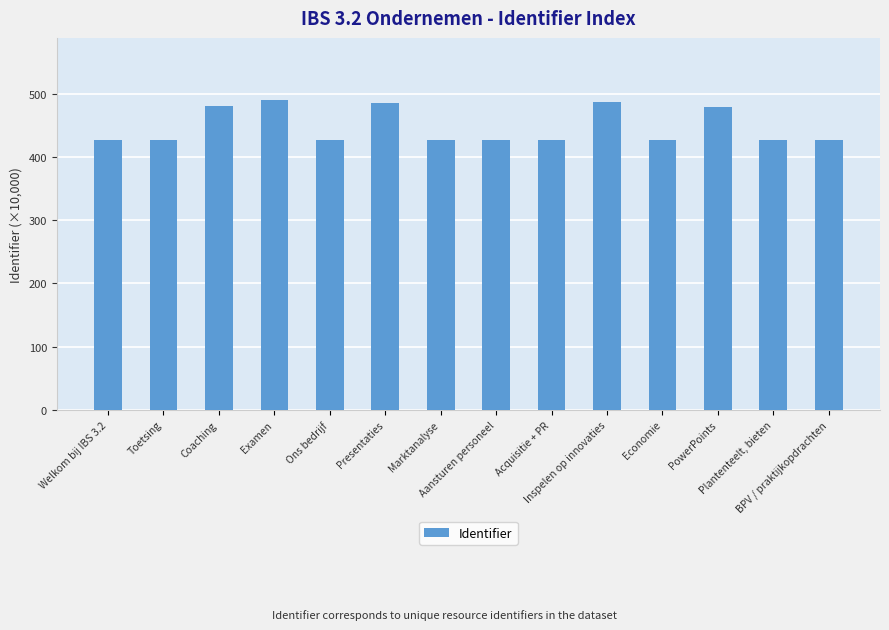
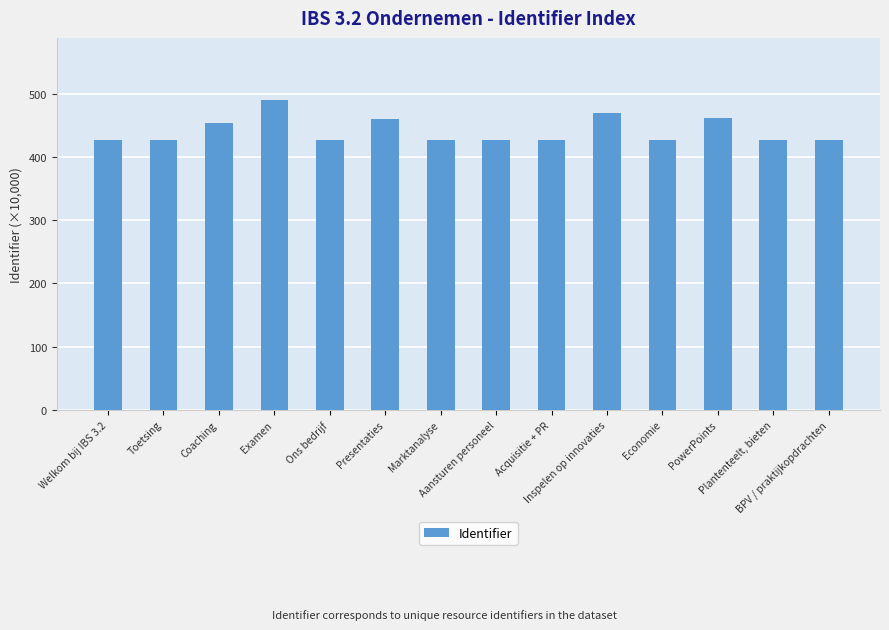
Coaching: 480 -> 450
Presentaties: 490 -> 460
Inspelen op innovaties: 490 -> 470
PowerPoints: 480 -> 460
